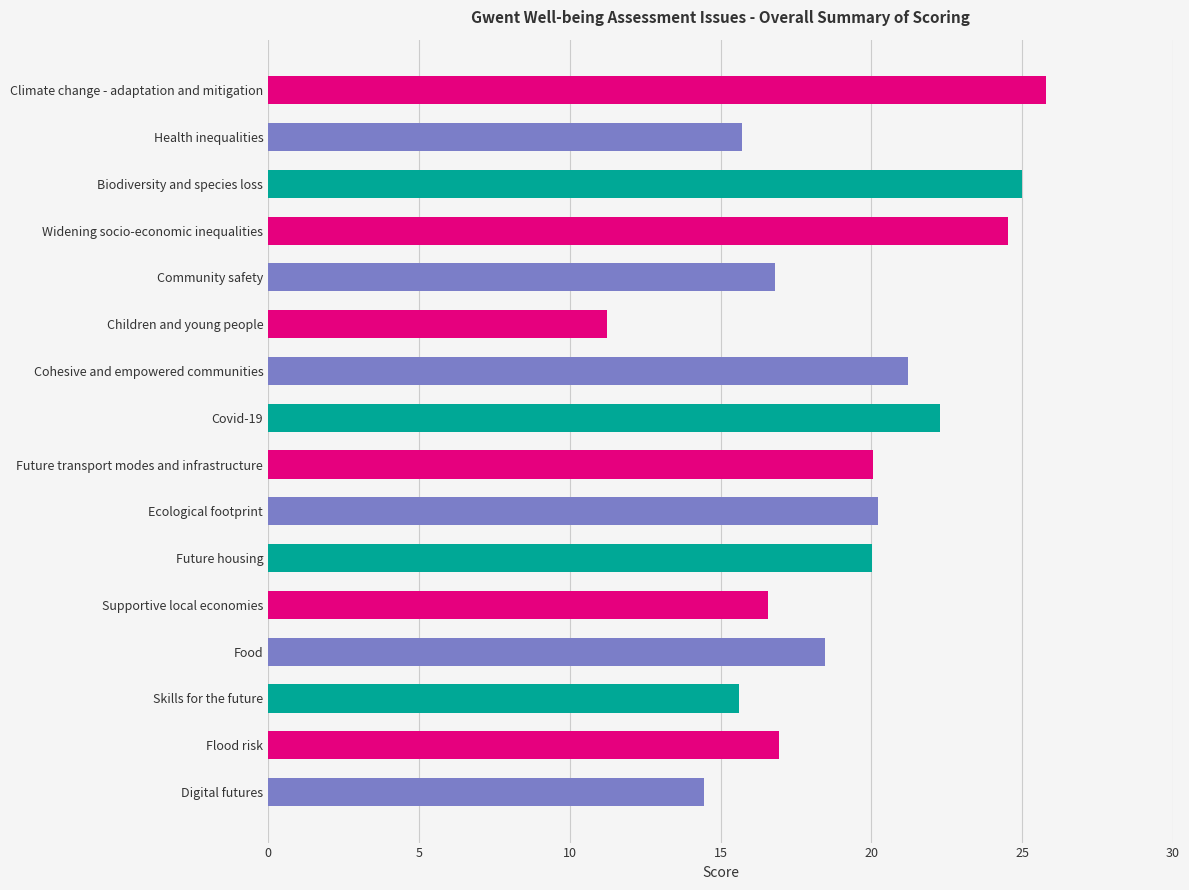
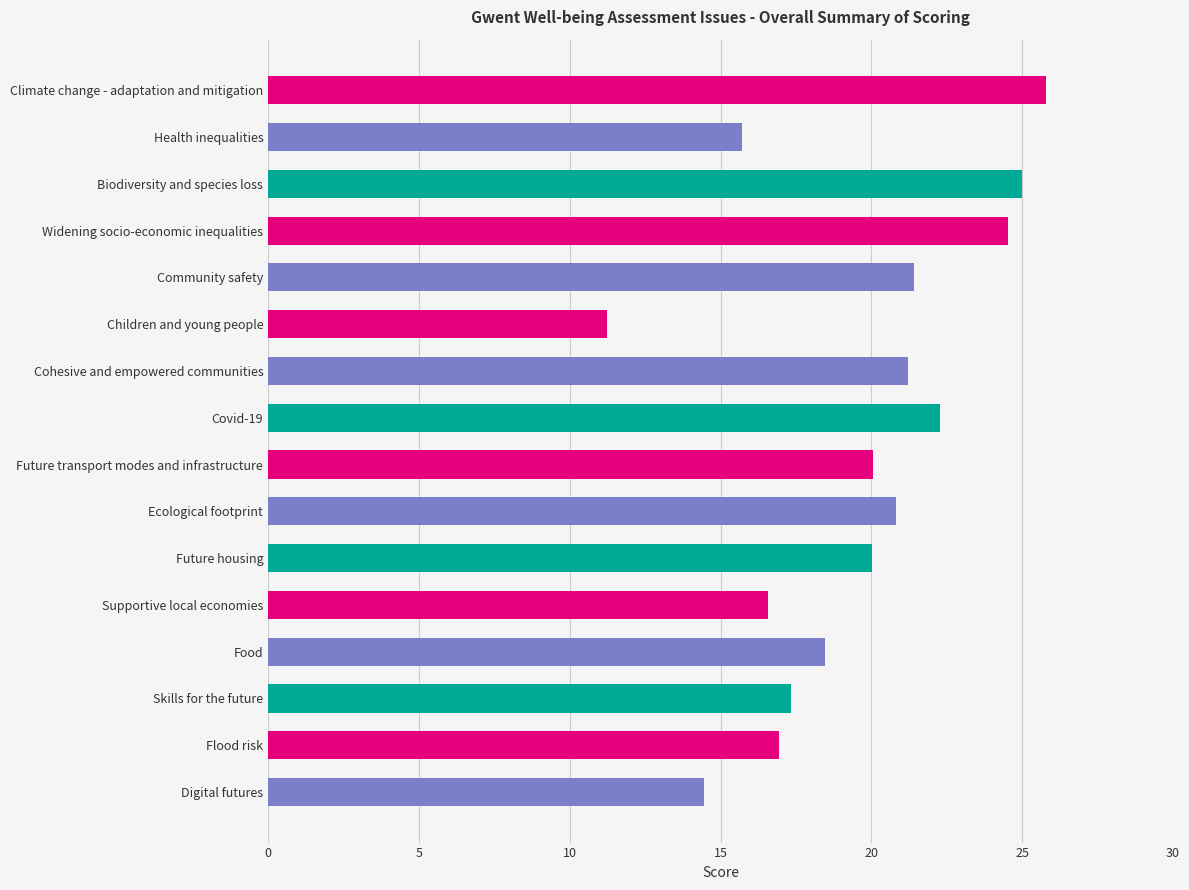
Community safety: 16.8 -> 21.4
Ecological footprint: 20.2 -> 20.8
Skills for the future: 15.6 -> 17.3
